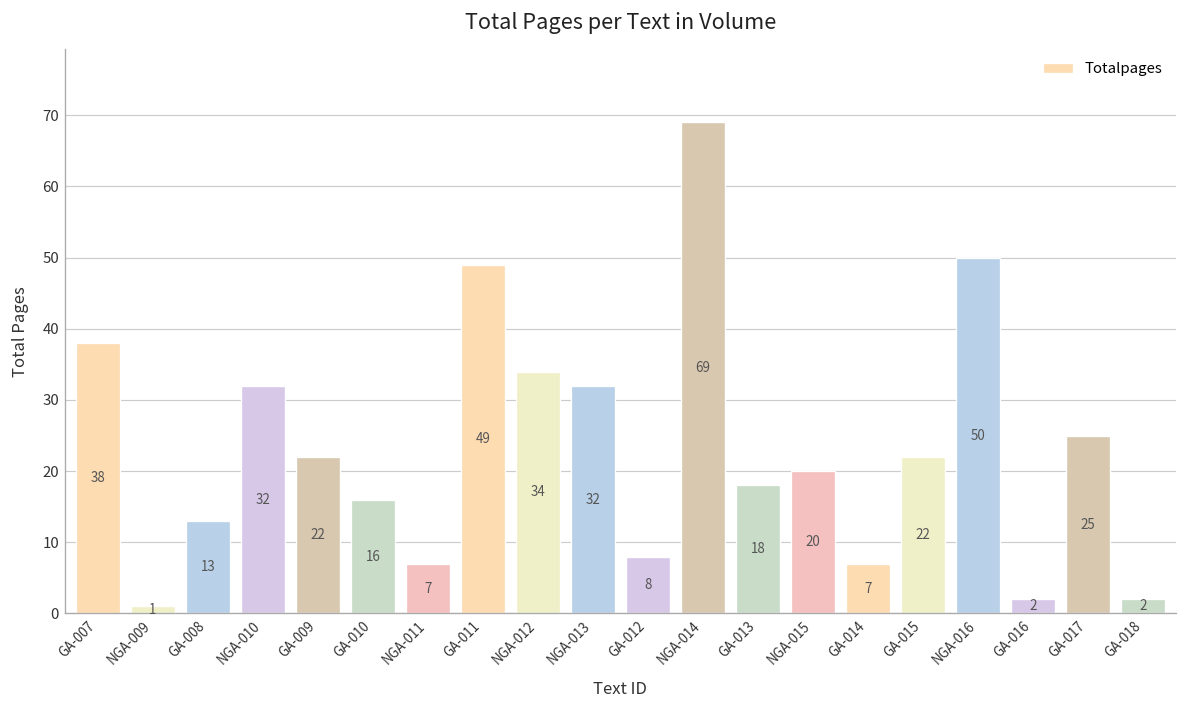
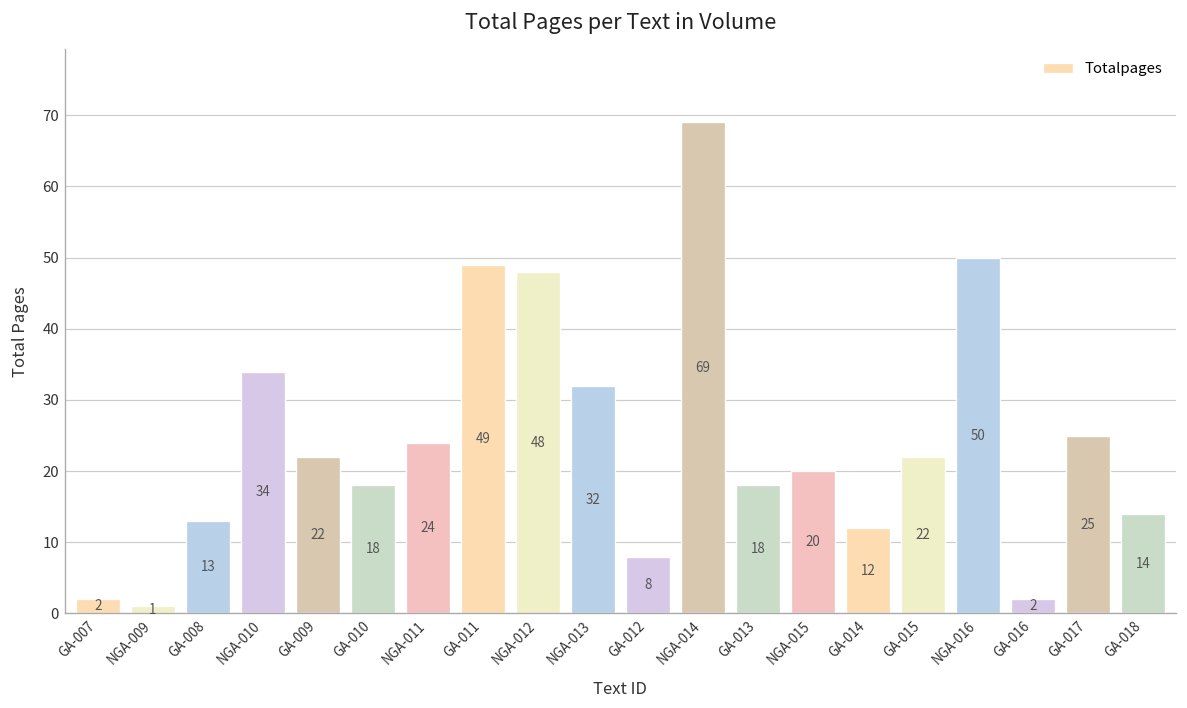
GA-007: 38 -> 2
NGA-010: 32 -> 34
GA-010: 16 -> 18
NGA-011: 7 -> 24
NGA-012: 34 -> 48
GA-014: 7 -> 12
GA-018: 2 -> 14
